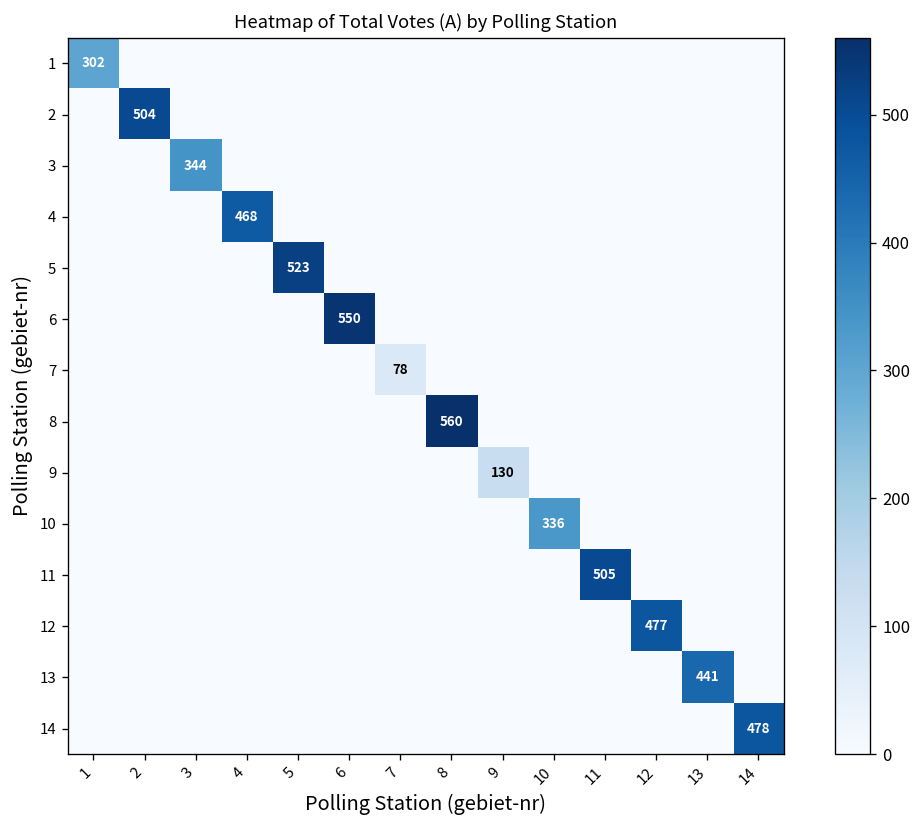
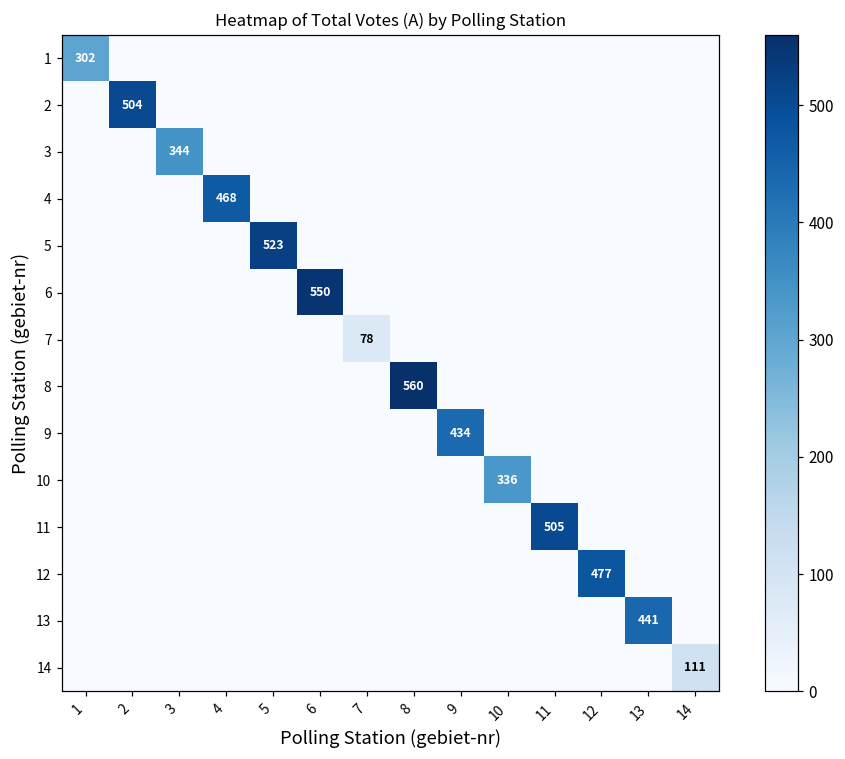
9, 9: 130 -> 434
14, 14: 478 -> 111
